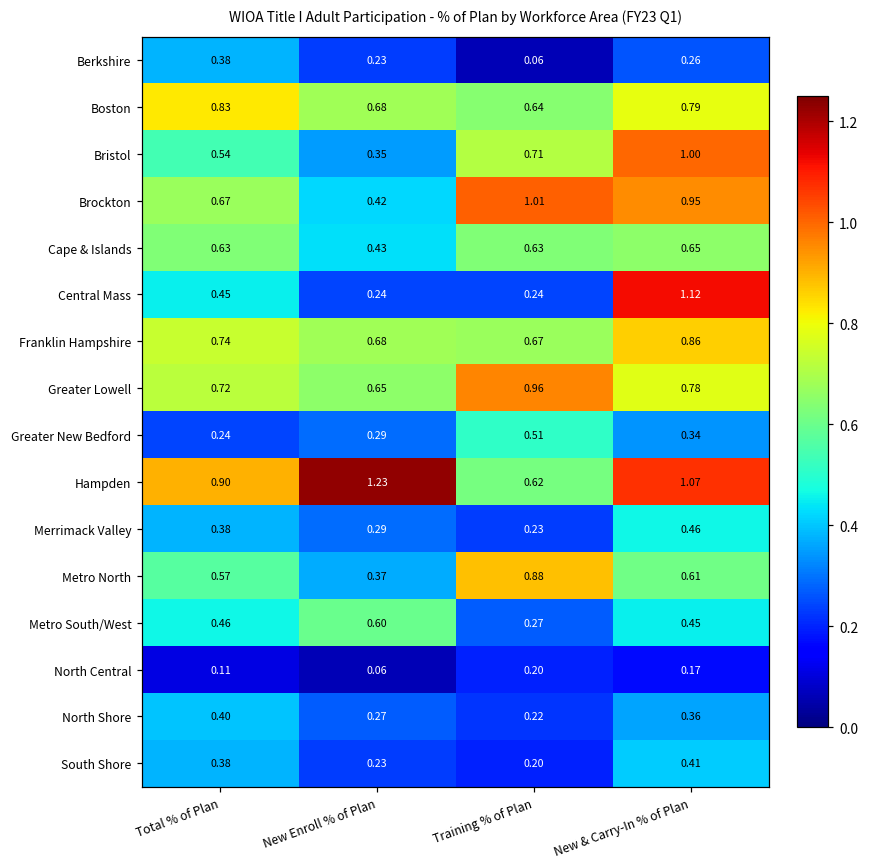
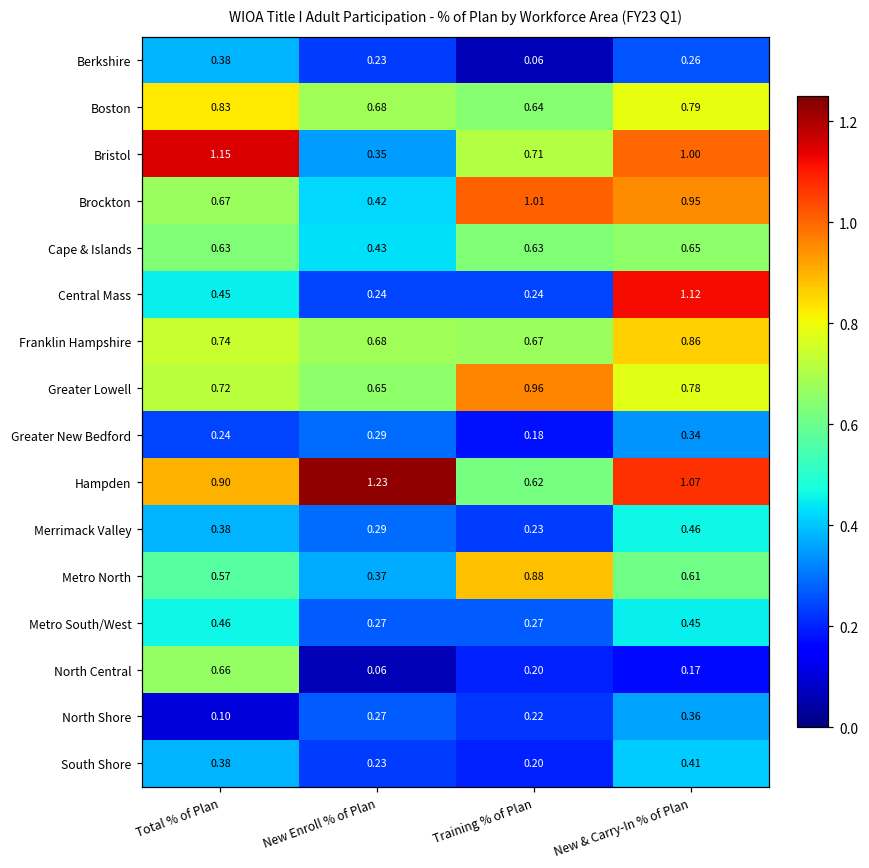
Bristol, Total % of Plan: 0.54 -> 1.15
Greater New Bedford, Training % of Plan: 0.51 -> 0.18
Metro South/West, New Enroll % of Plan: 0.60 -> 0.27
North Central, Total % of Plan: 0.11 -> 0.66
North Shore, Total % of Plan: 0.40 -> 0.10
